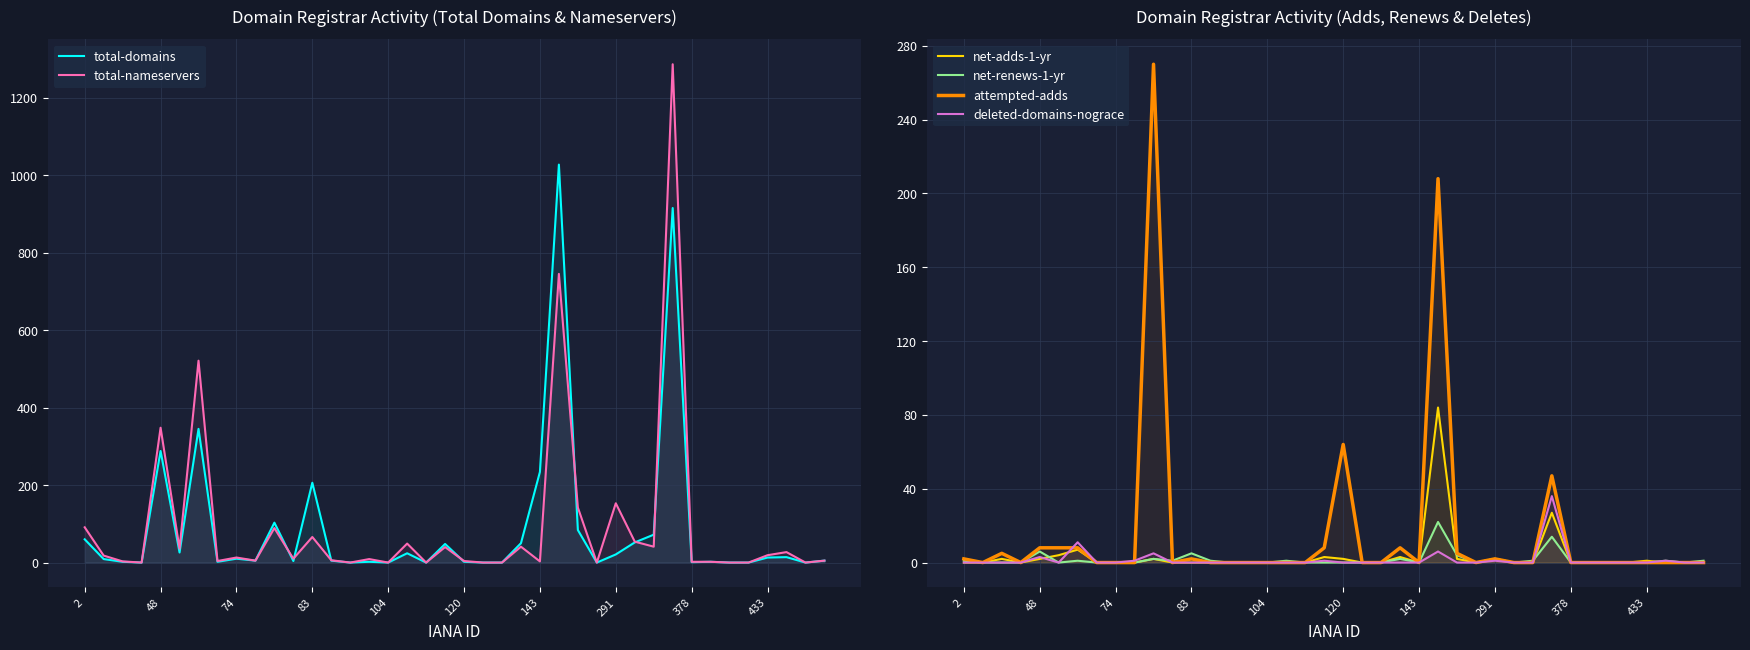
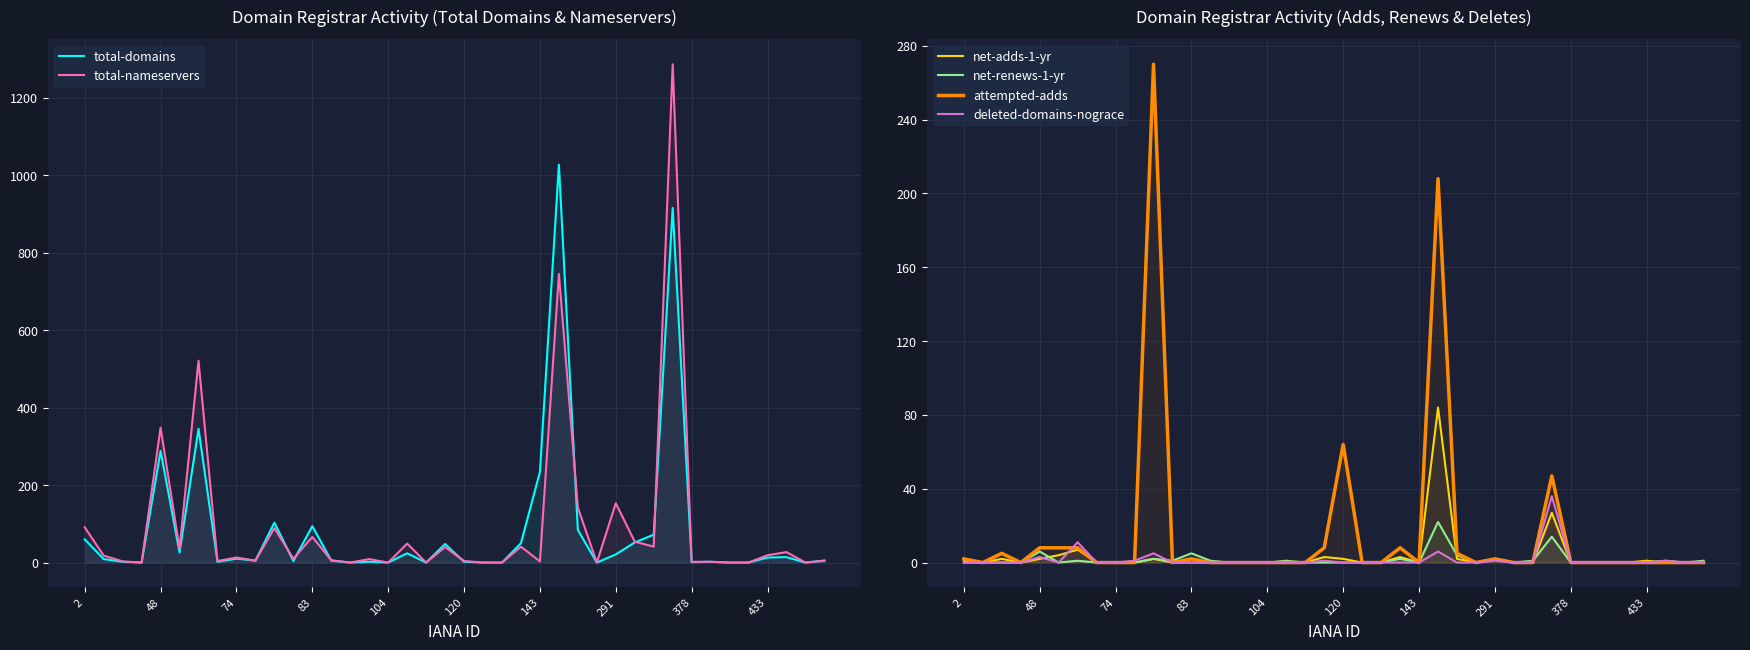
Domain Registrar Activity (Total Domains & Nameservers), total-domains, 83: 210 -> 90
